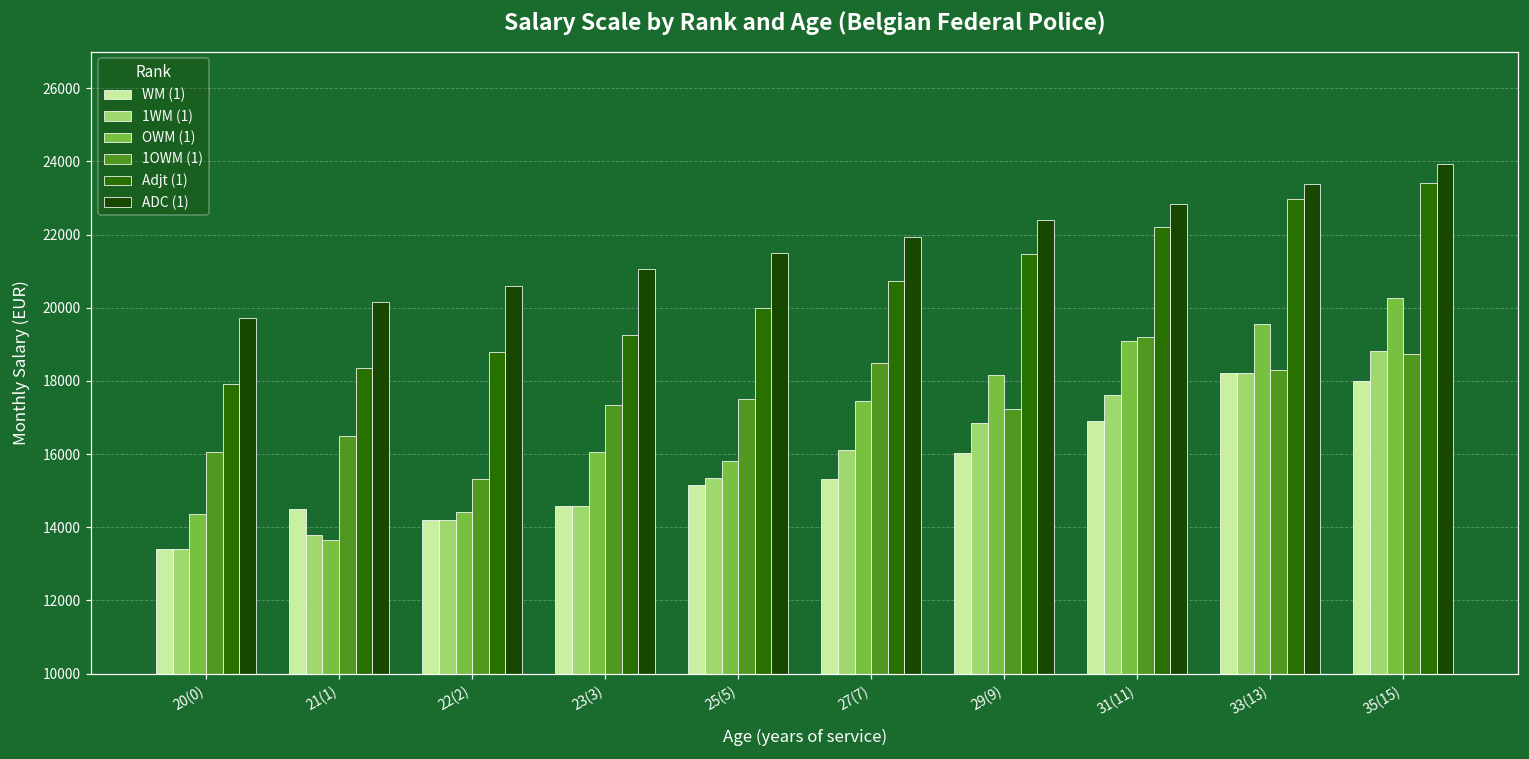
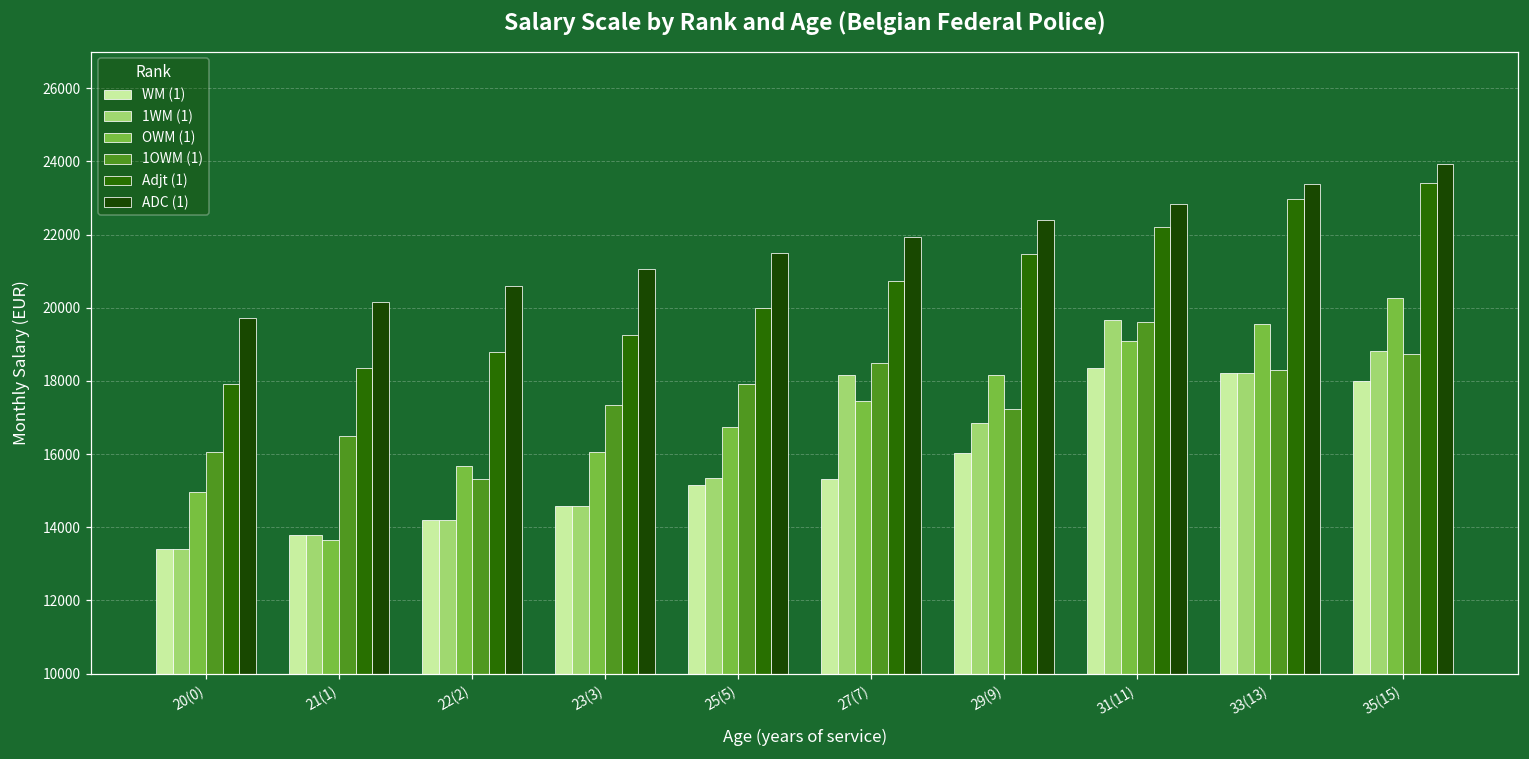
OWM (1), 20(0): 14400 -> 15000
WM (1), 21(1): 14500 -> 13800
OWM (1), 22(2): 14400 -> 15700
OWM (1), 25(5): 15800 -> 16800
1OWM (1), 25(5): 17500 -> 17900
1WM (1), 27(7): 16100 -> 18200
WM (1), 31(11): 16900 -> 18400
1WM (1), 31(11): 17600 -> 19700
1OWM (1), 31(11): 19200 -> 19600
